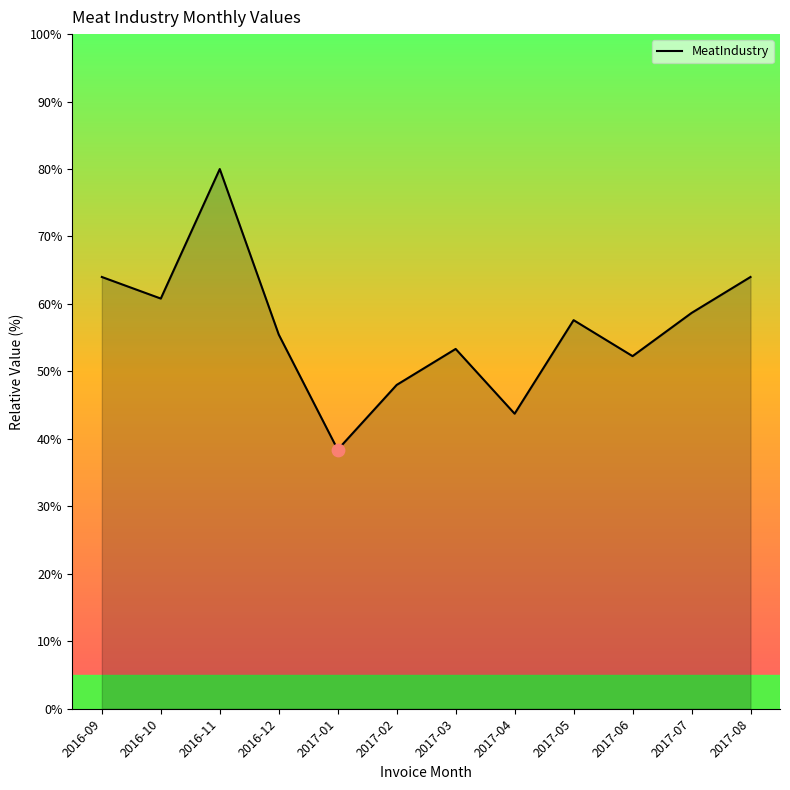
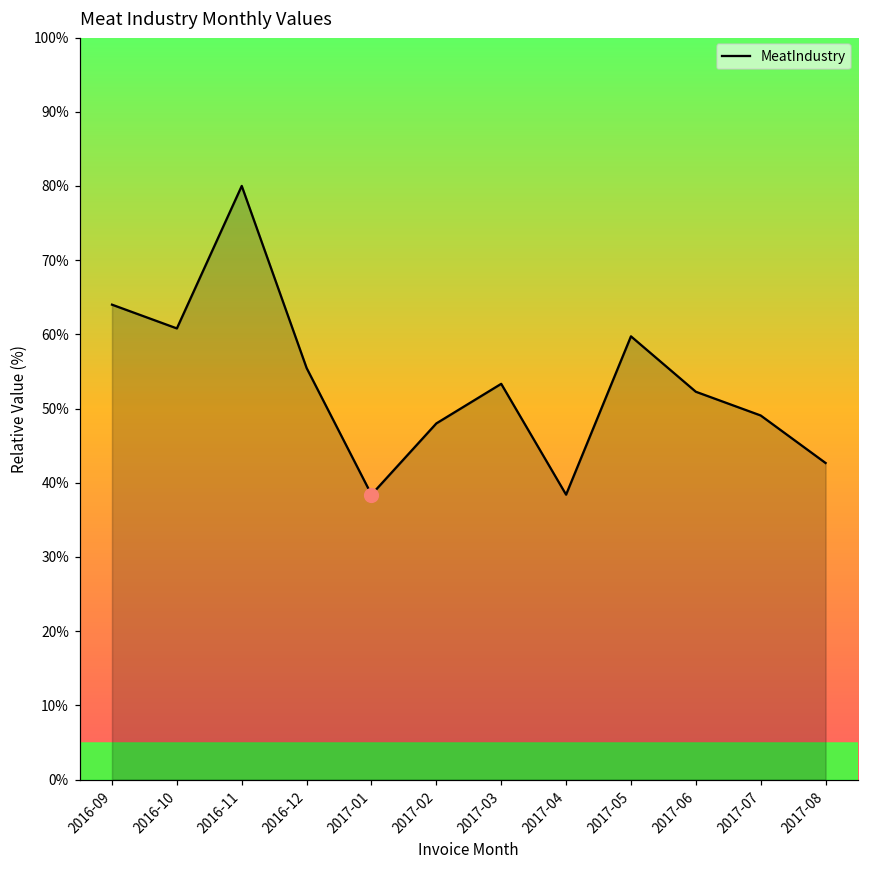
MeatIndustry, 2017-04: 44% -> 38%
MeatIndustry, 2017-05: 58% -> 60%
MeatIndustry, 2017-07: 59% -> 49%
MeatIndustry, 2017-08: 64% -> 43%
